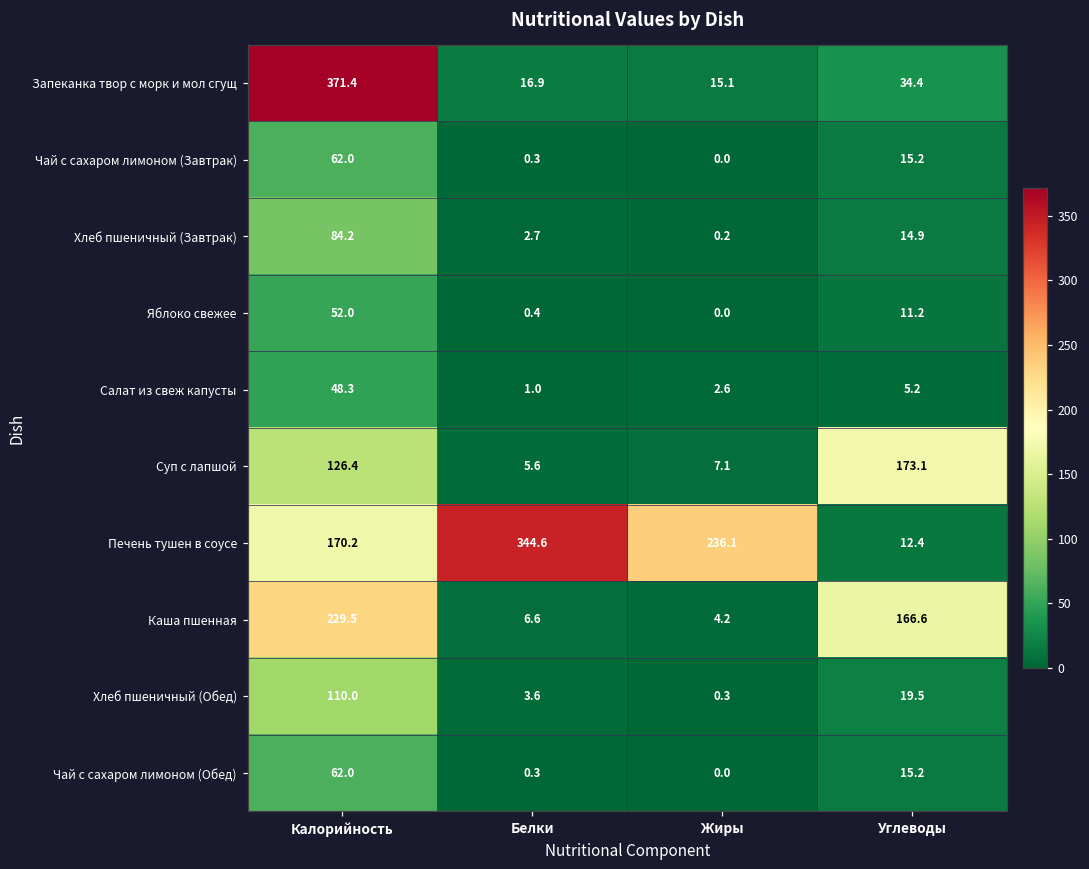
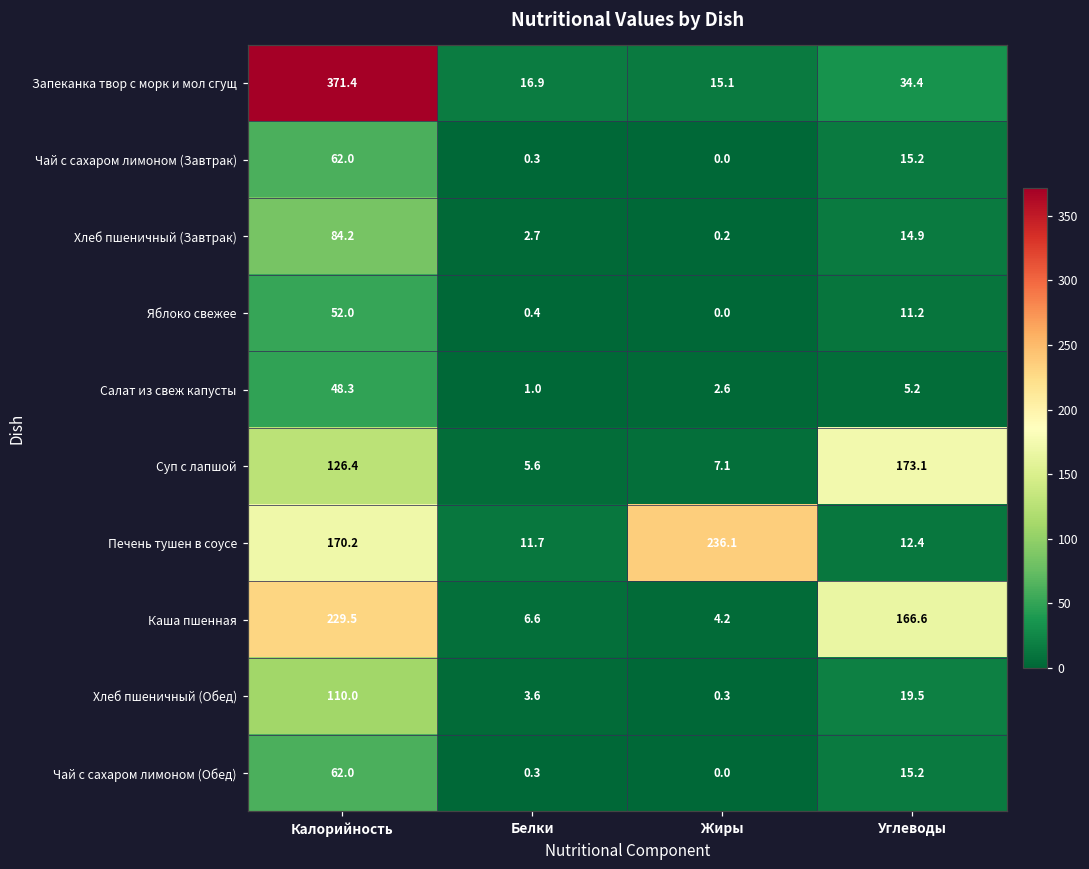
Печень тушен в соусе, Белки: 344.6 -> 11.7
